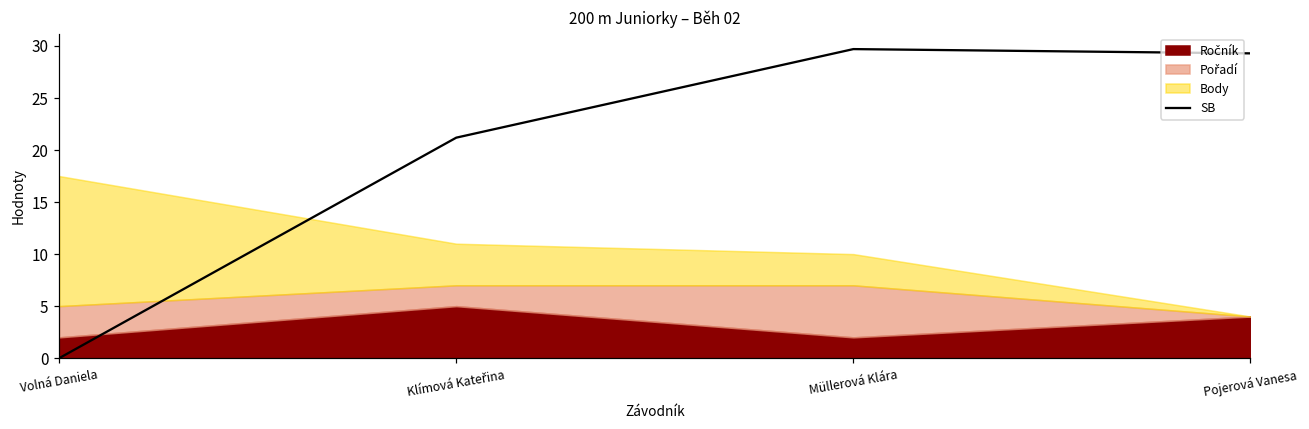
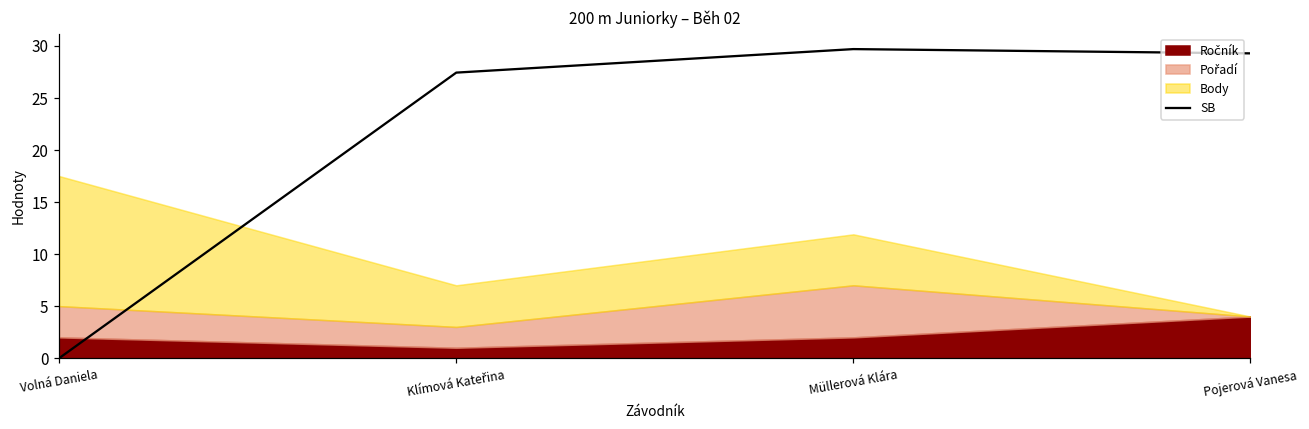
SB, Klímová Kateřina: 21 -> 27
Ročník, Klímová Kateřina: 5 -> 1
Body, Müllerová Klára: 3 -> 5
